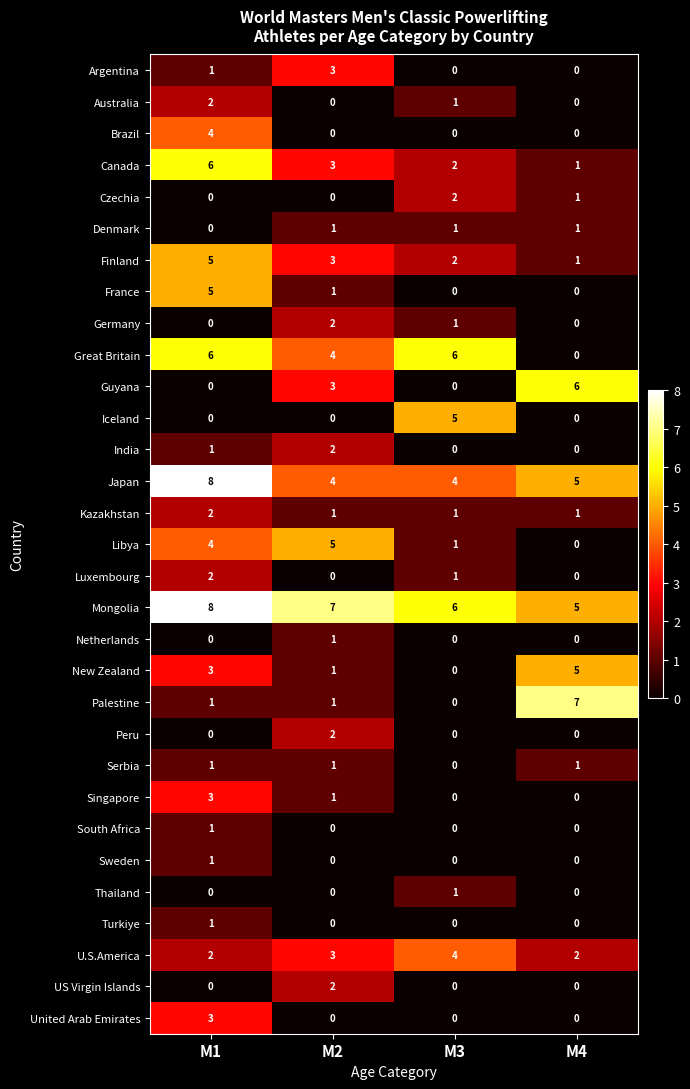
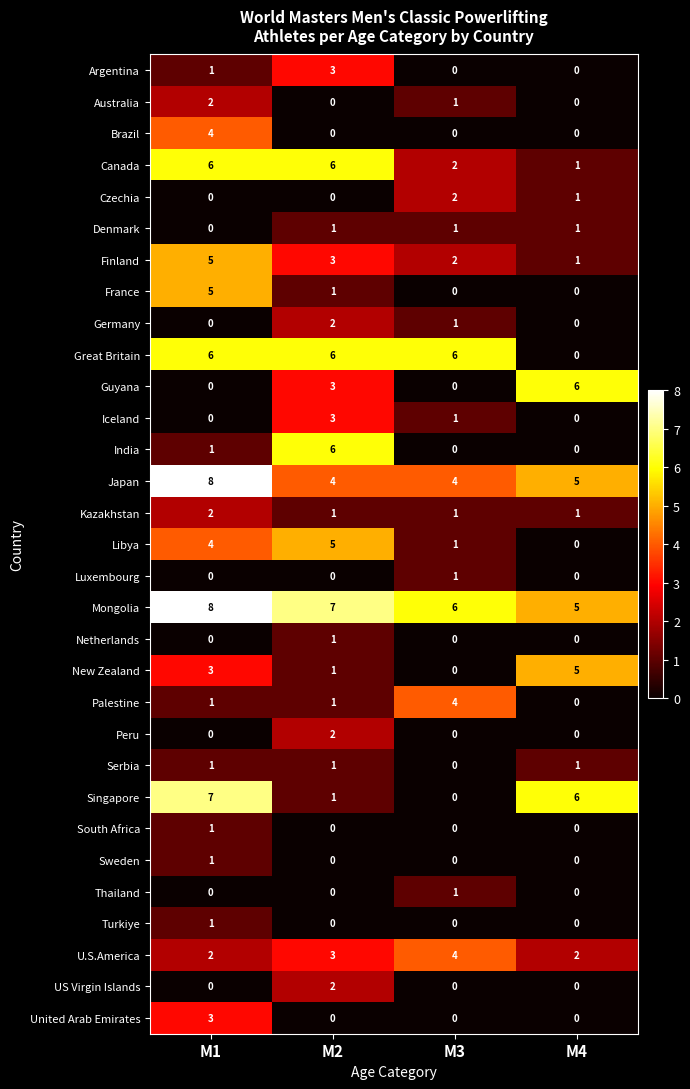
Canada, M2: 3 -> 6
Great Britain, M2: 4 -> 6
Iceland, M2: 0 -> 3
Iceland, M3: 5 -> 1
India, M2: 2 -> 6
Luxembourg, M1: 2 -> 0
Palestine, M3: 0 -> 4
Palestine, M4: 7 -> 0
Singapore, M1: 3 -> 7
Singapore, M4: 0 -> 6
